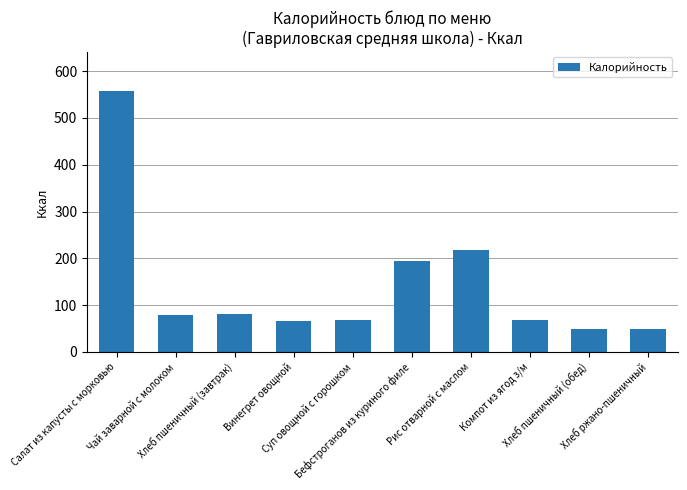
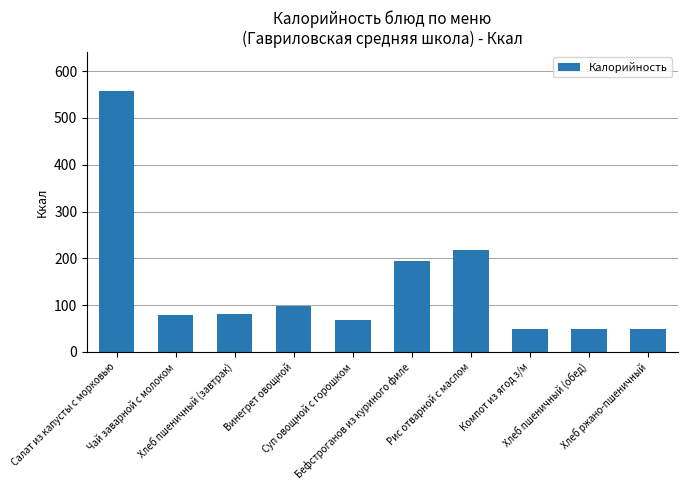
Винегрет овощной: 70 -> 100
Компот из ягод з/м: 70 -> 50
